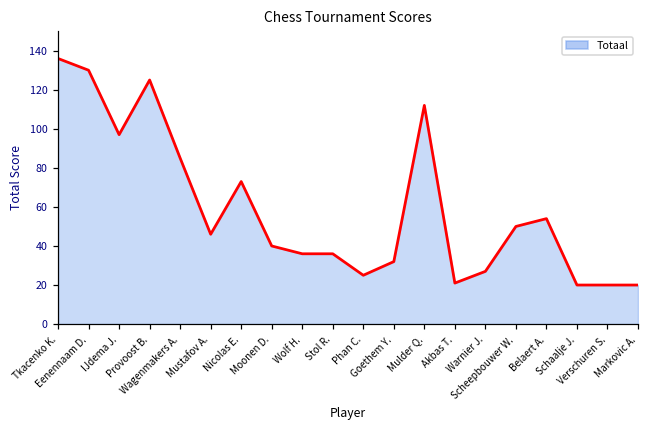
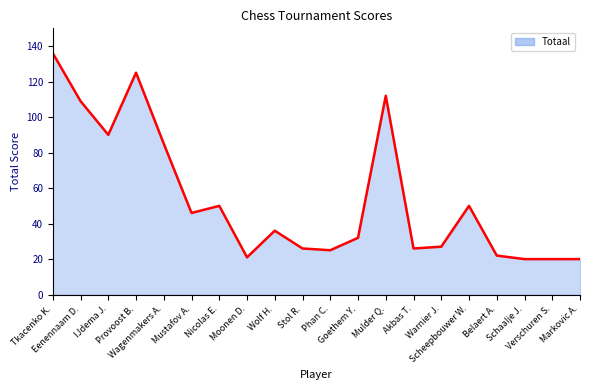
Eenennaam D.: 130 -> 109
IJdema J.: 97 -> 90
Nicolas E.: 73 -> 50
Moonen D.: 40 -> 21
Stol R.: 36 -> 26
Akbas T.: 21 -> 26
Belaert A.: 54 -> 22
